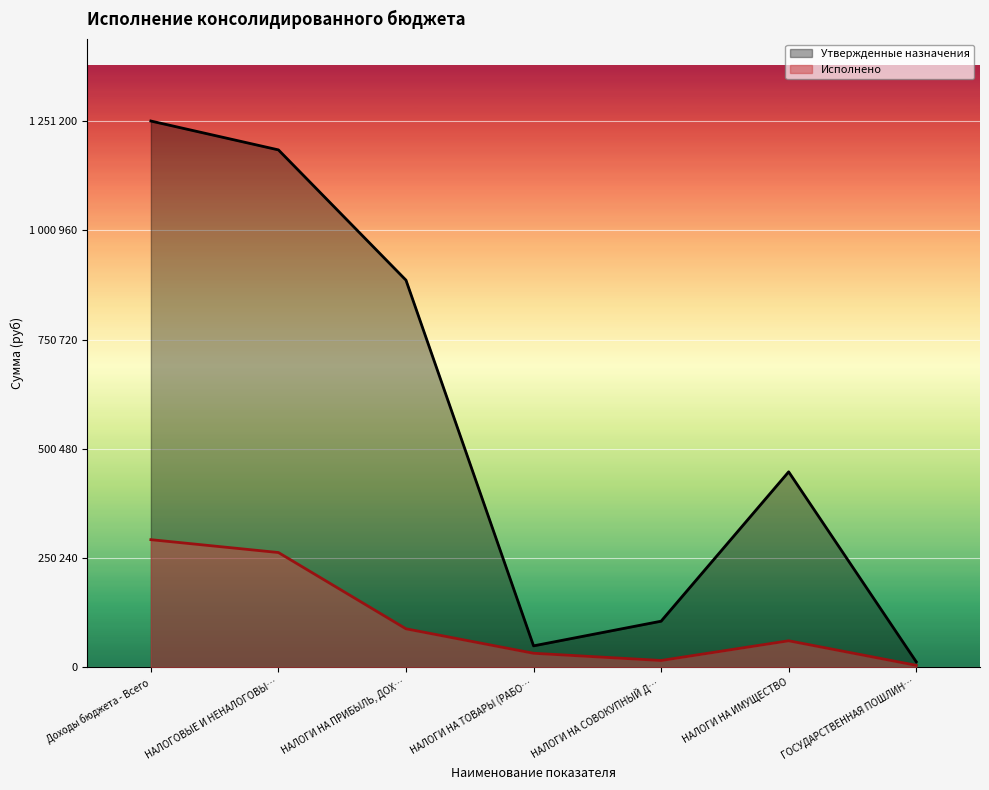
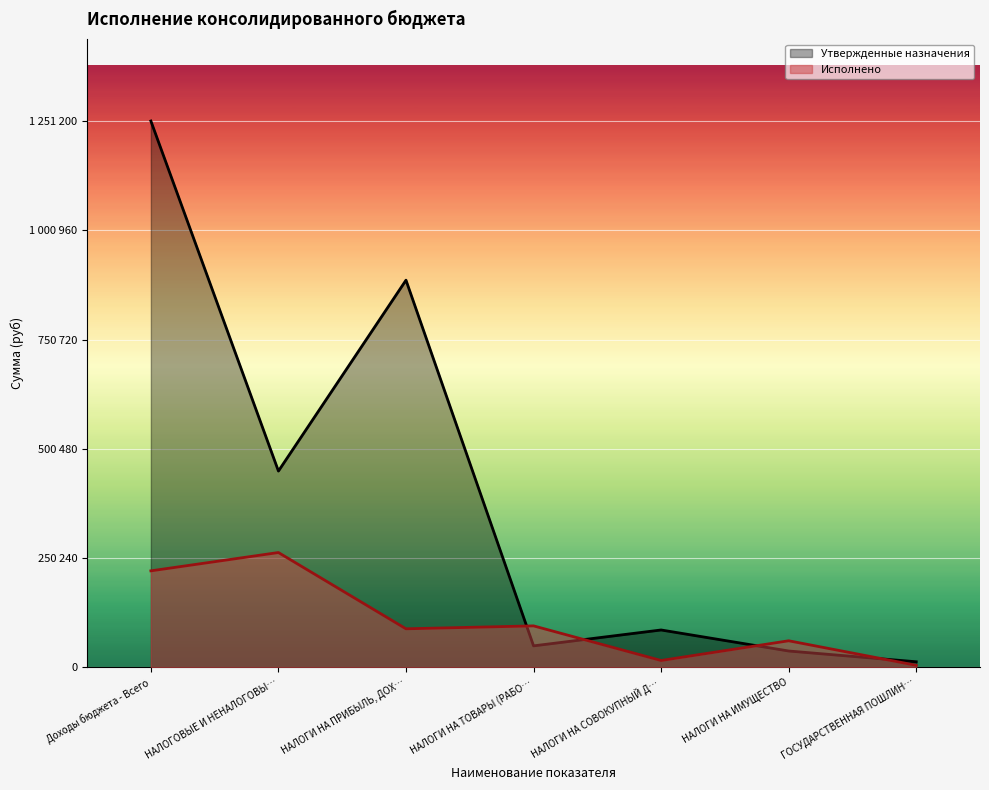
Исполнено, Доходы бюджета - Всего: 290000 -> 220000
Утвержденные назначения, НАЛОГОВЫЕ И НЕНАЛОГОВЫ…: 1190000 -> 450000
Исполнено, НАЛОГИ НА ТОВАРЫ (РАБО…: 30000 -> 100000
Утвержденные назначения, НАЛОГИ НА СОВОКУПНЫЙ Д…: 110000 -> 90000
Утвержденные назначения, НАЛОГИ НА ИМУЩЕСТВО: 450000 -> 40000
